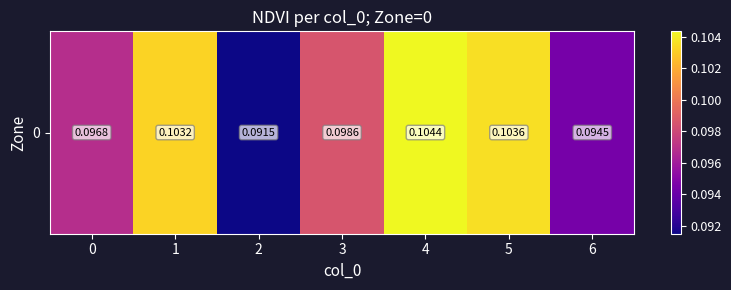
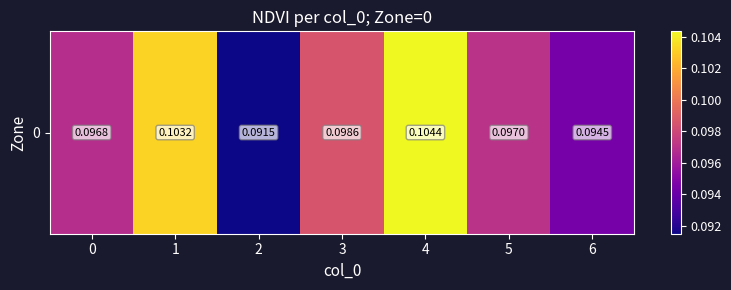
0, 5: 0.1036 -> 0.0970
